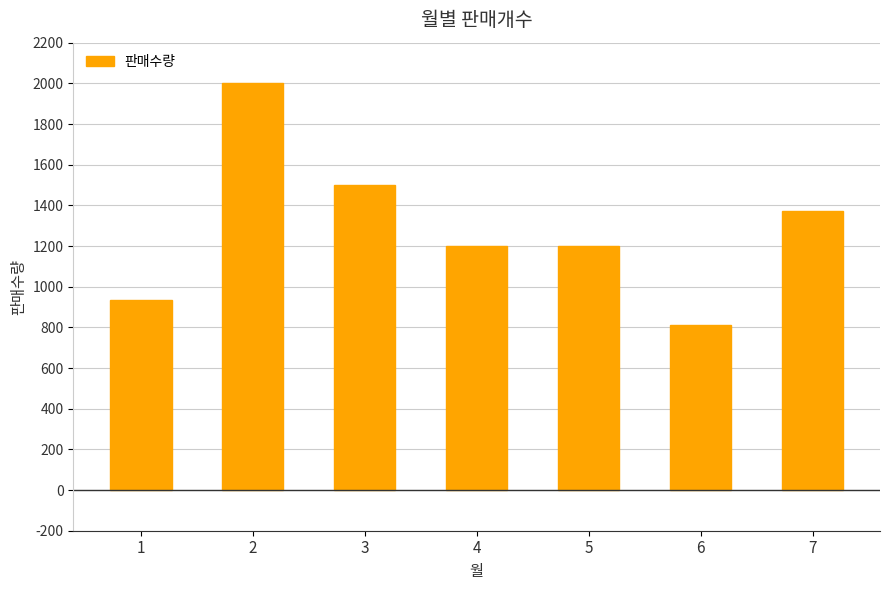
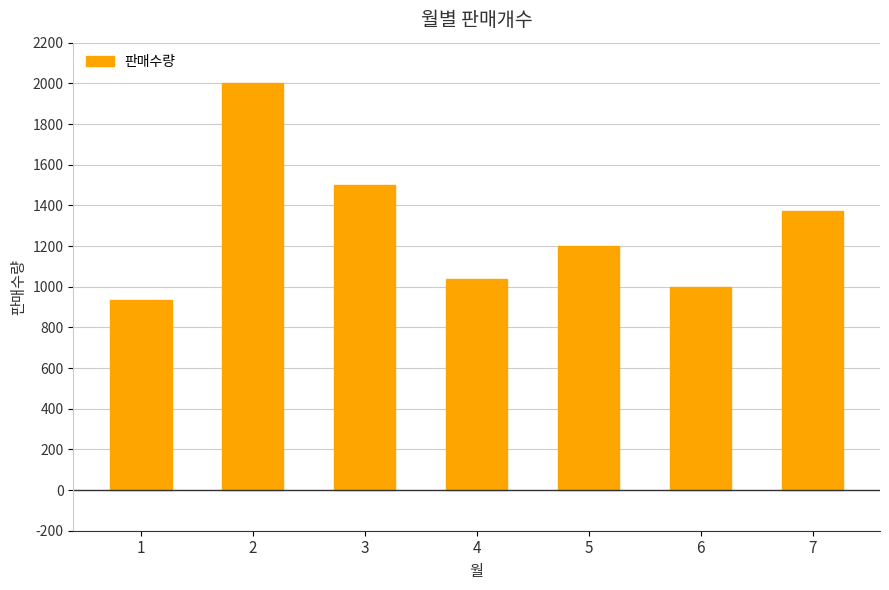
4: 1200 -> 1040
6: 810 -> 1000
